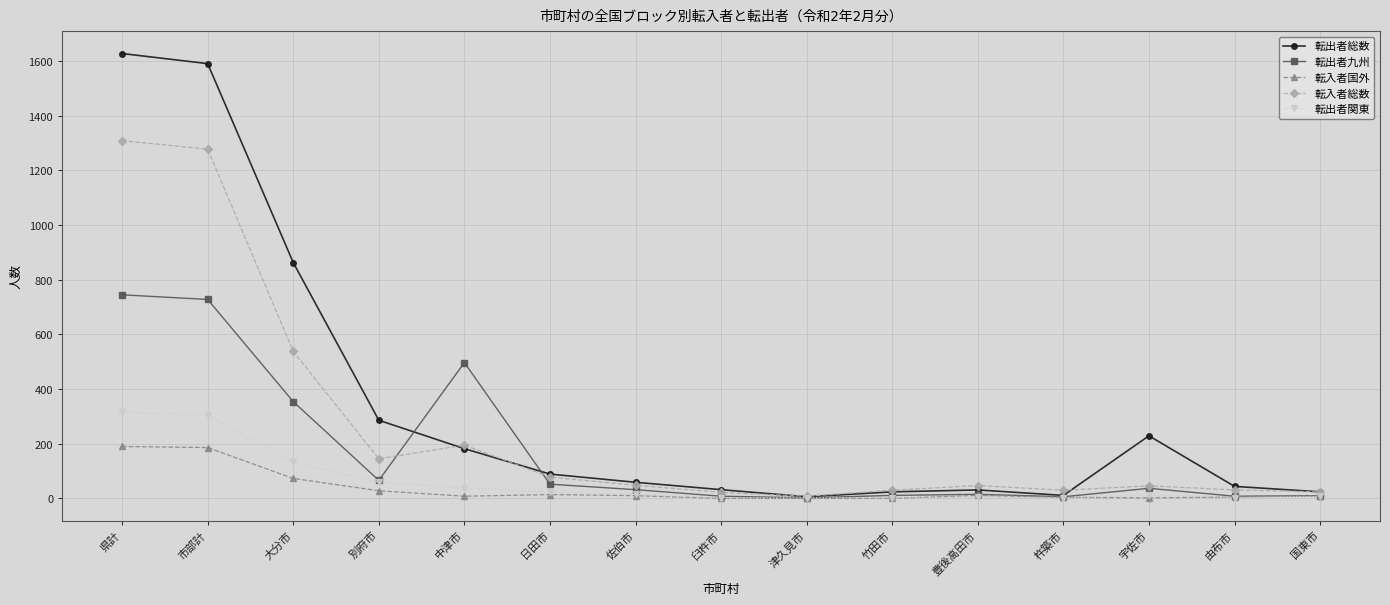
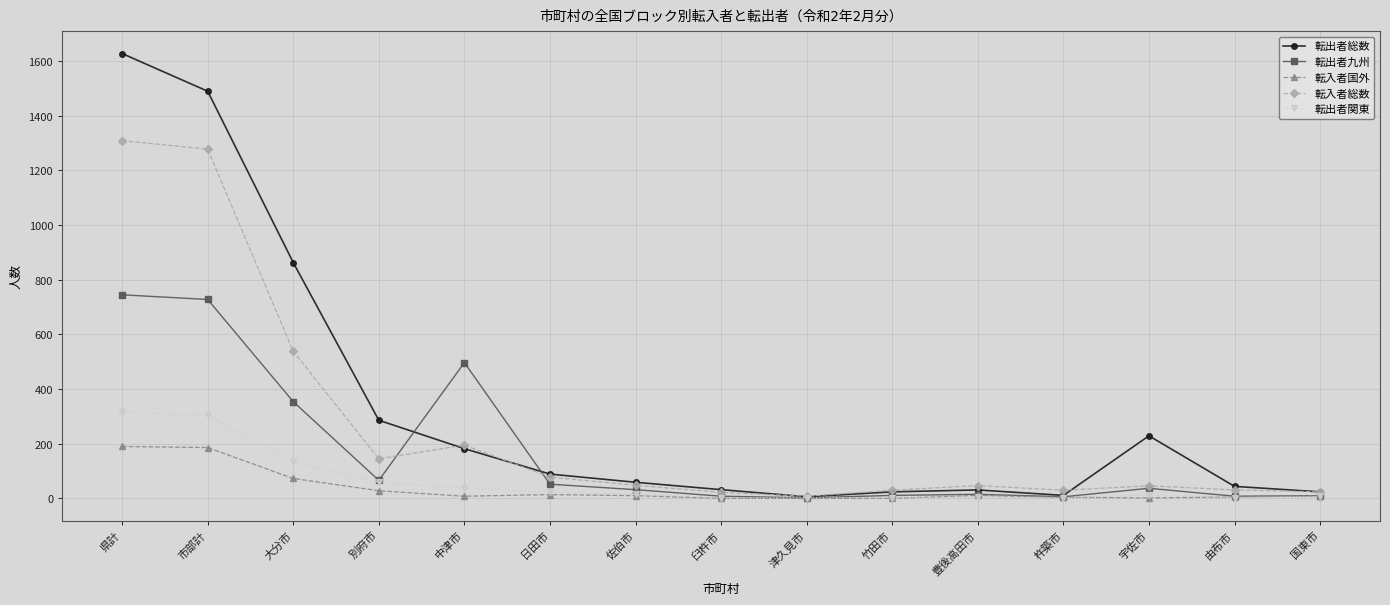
転出者総数, 市部計: 1590 -> 1490
